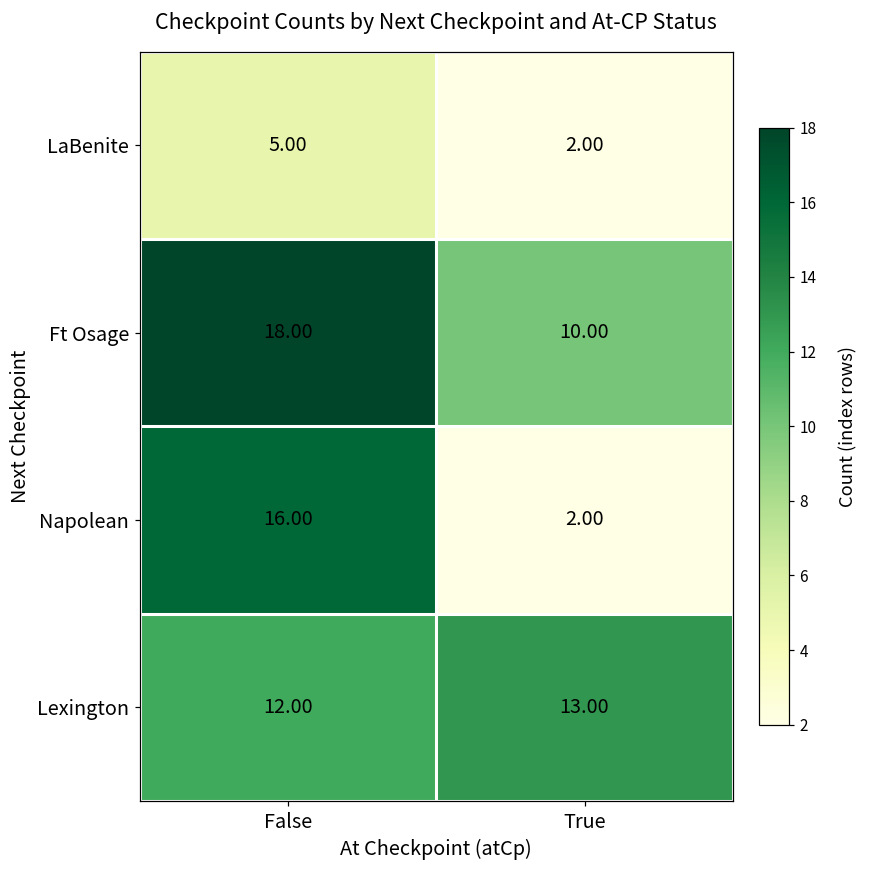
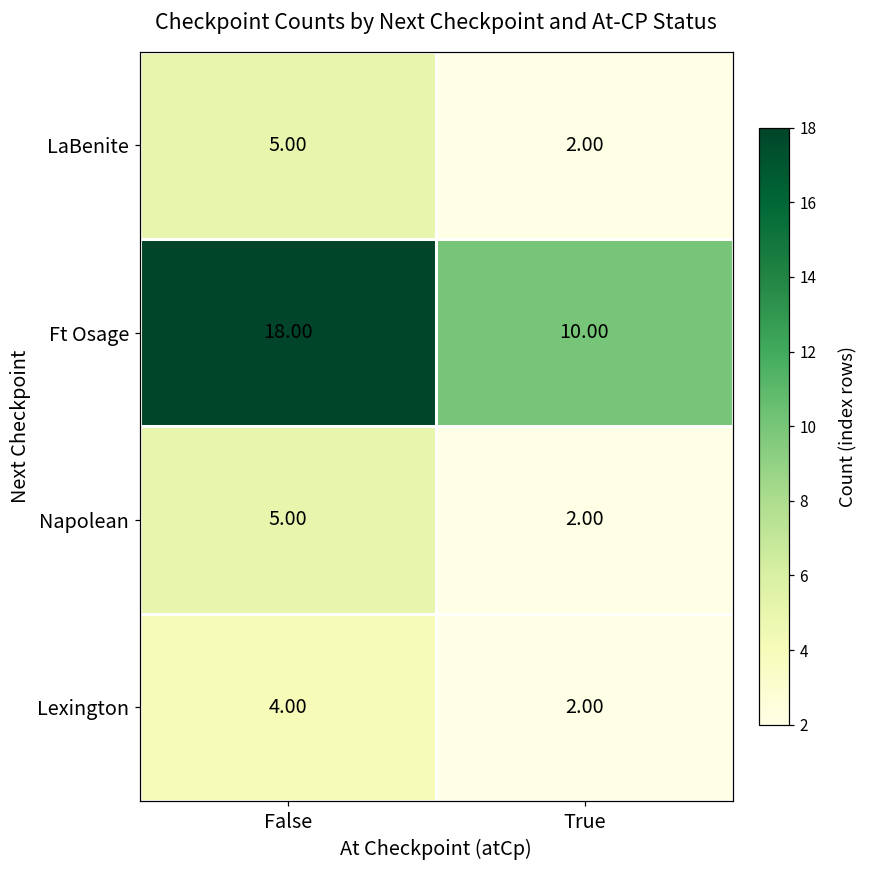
Napolean, False: 16.00 -> 5.00
Lexington, False: 12.00 -> 4.00
Lexington, True: 13.00 -> 2.00
